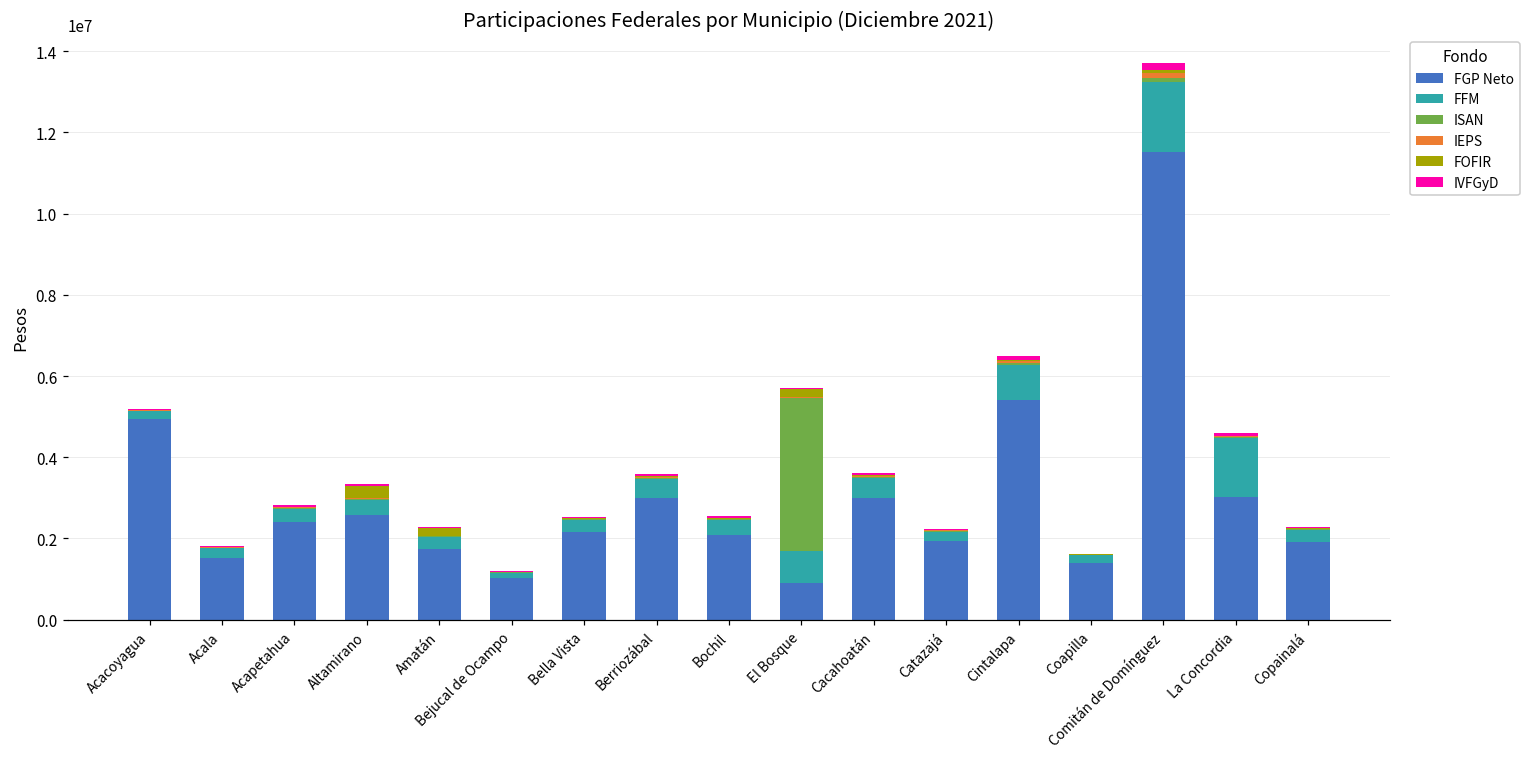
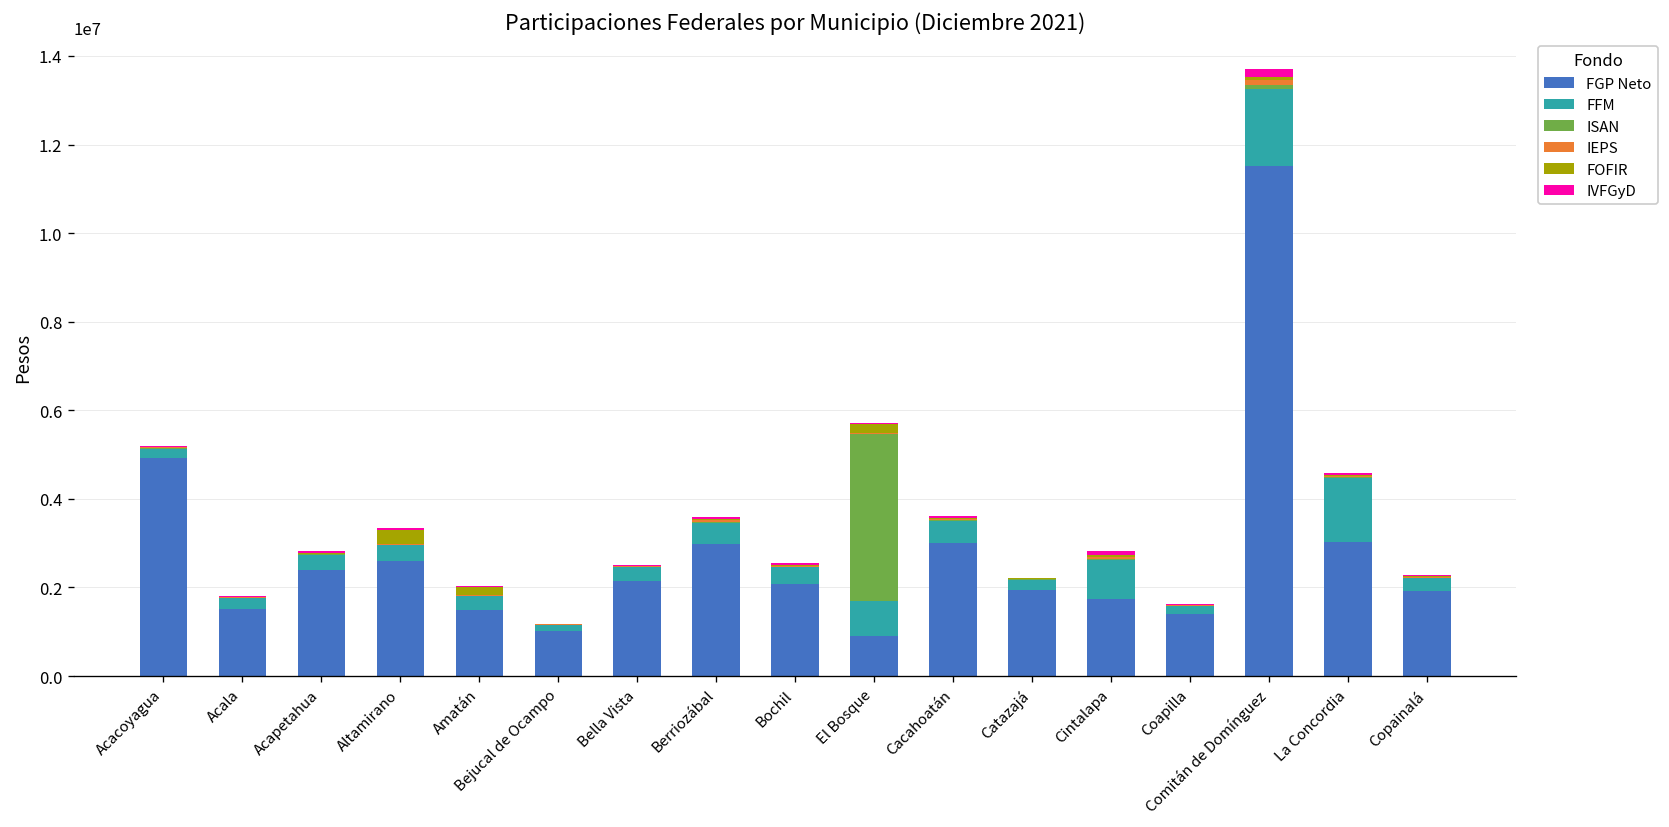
FGP Neto, Amatán: 1700000 -> 1500000
FGP Neto, Cintalapa: 5400000 -> 1700000
